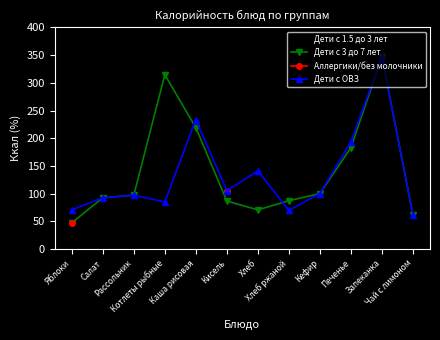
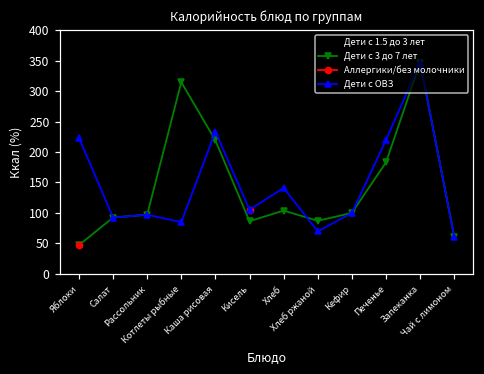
Дети с ОВЗ, Яблоки: 70 -> 220
Дети с 3 до 7 лет, Хлеб: 70 -> 100
Дети с ОВЗ, Печенье: 190 -> 220
